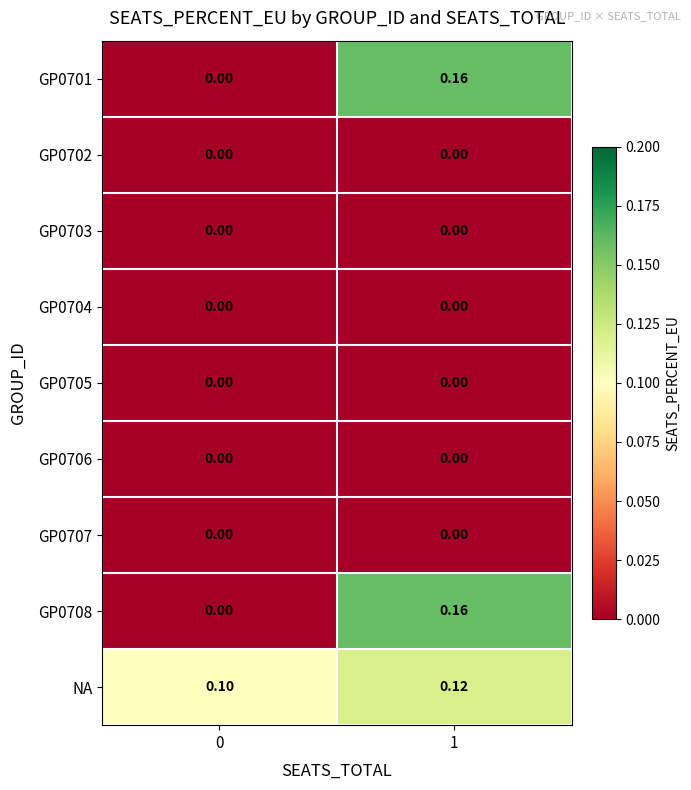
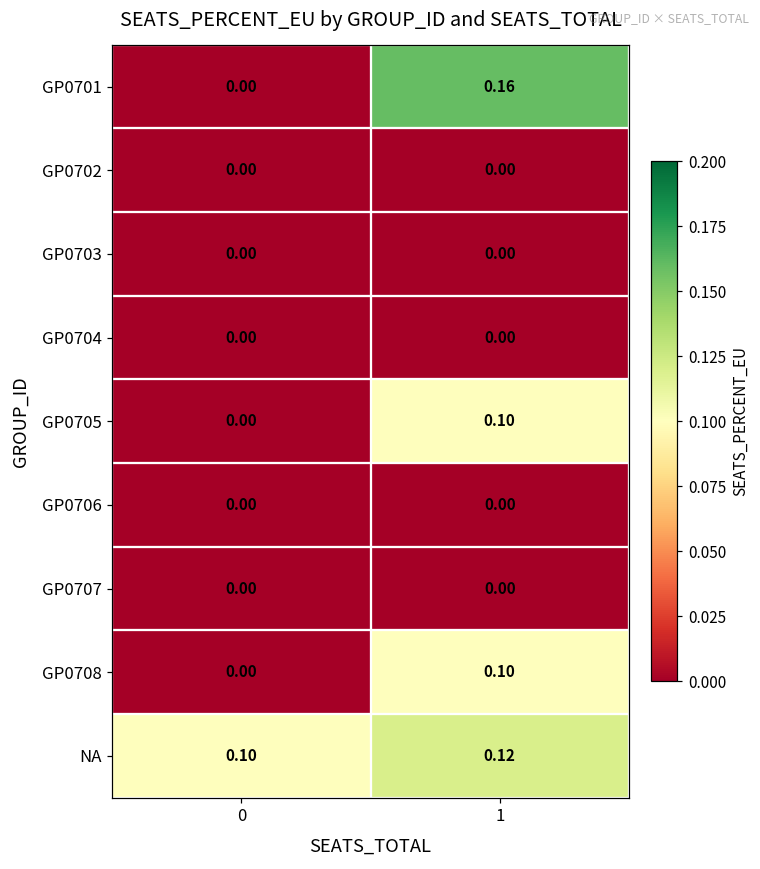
GP0705, 1: 0.00 -> 0.10
GP0708, 1: 0.16 -> 0.10
